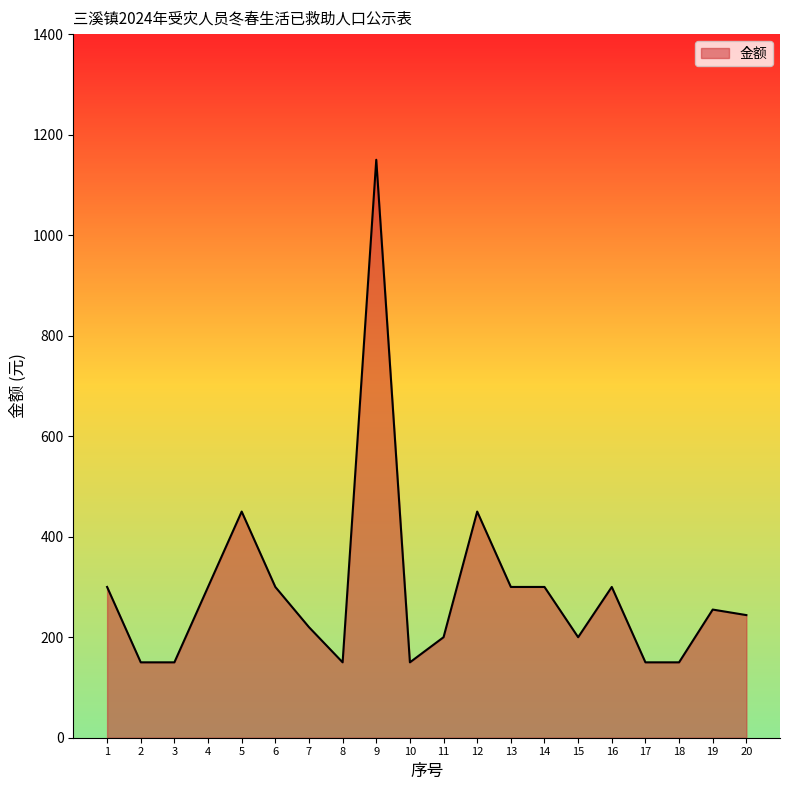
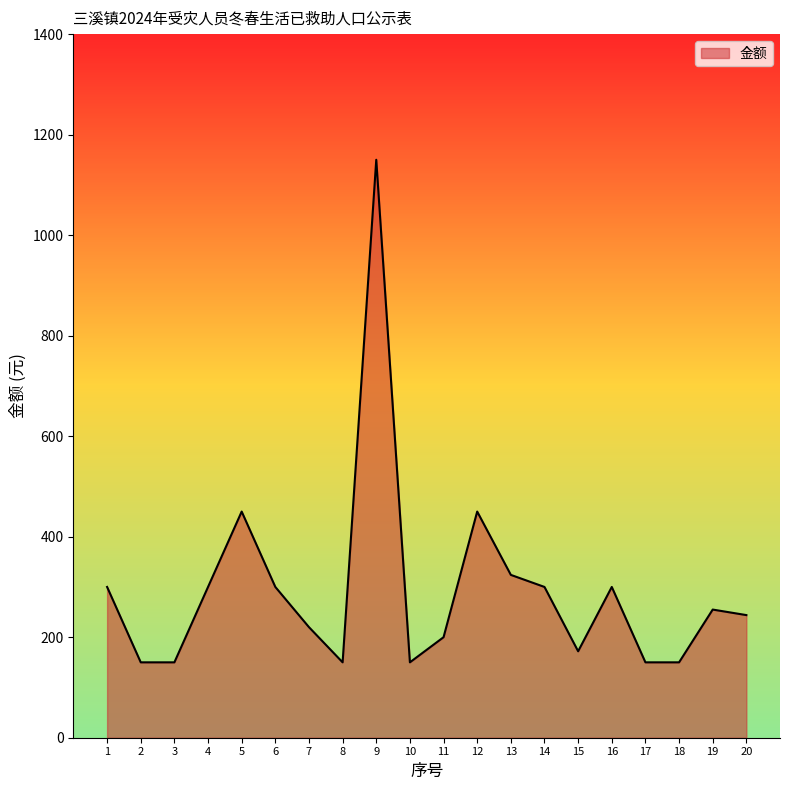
13: 300 -> 320
15: 200 -> 170
